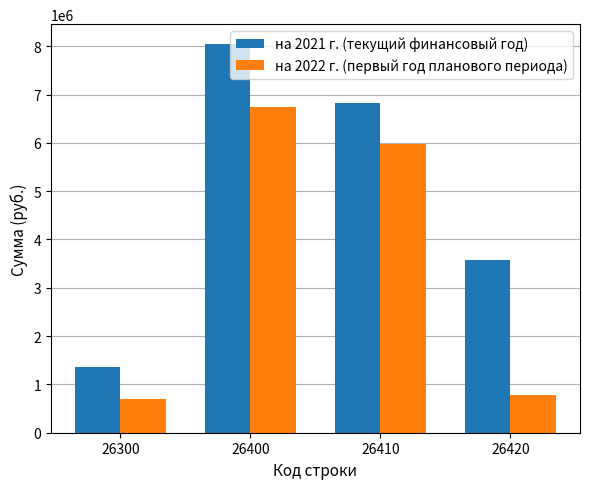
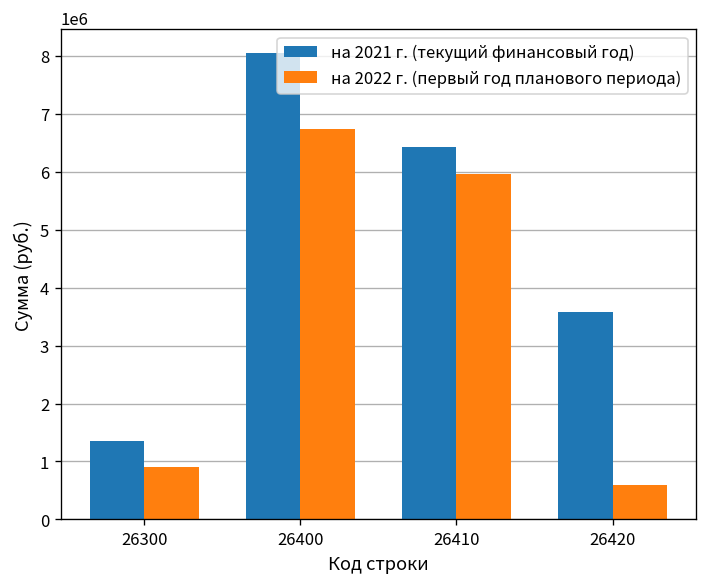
на 2022 г. (первый год планового периода), 26300: 700000 -> 900000
на 2021 г. (текущий финансовый год), 26410: 6800000 -> 6400000
на 2022 г. (первый год планового периода), 26420: 800000 -> 600000
